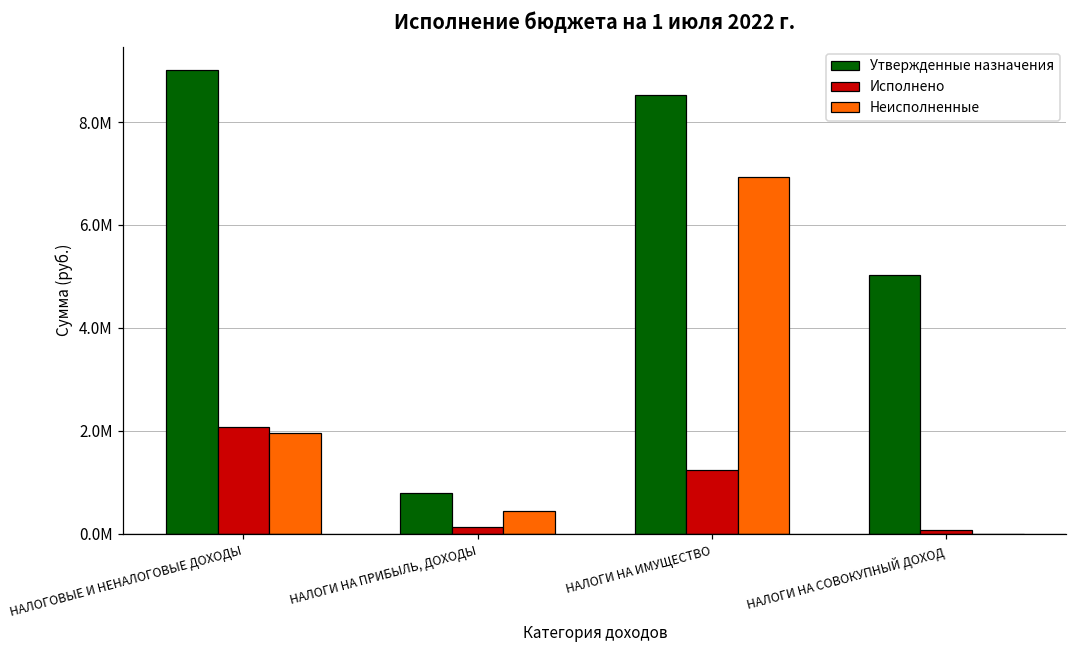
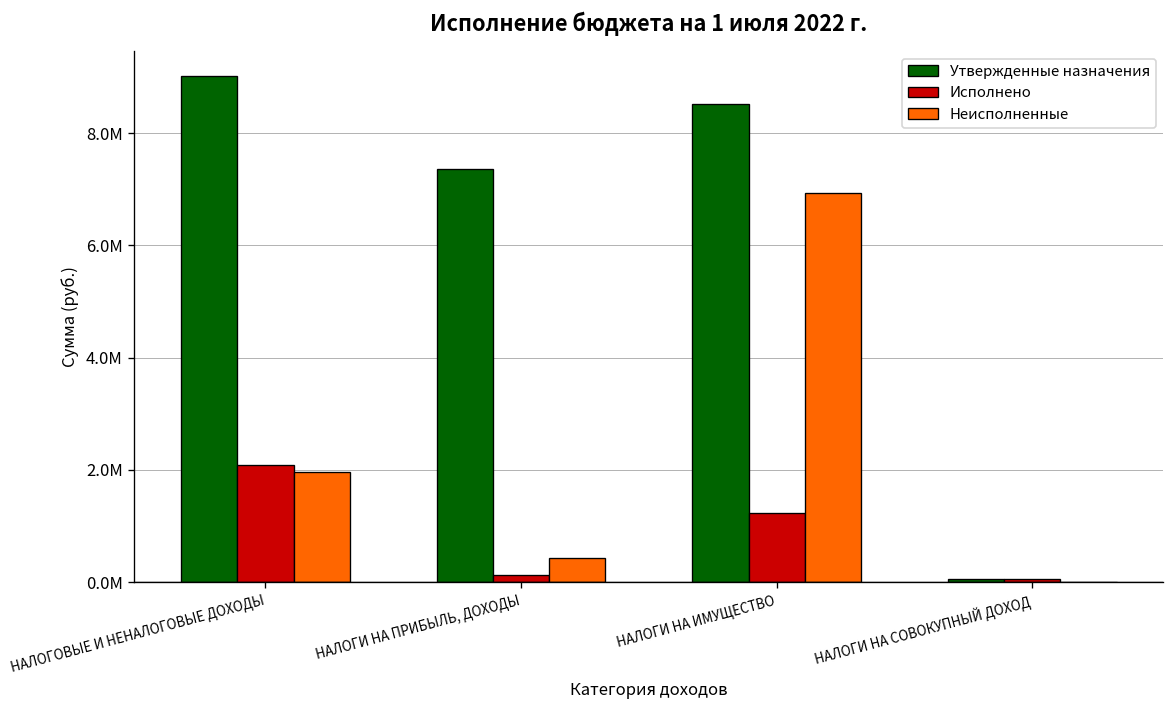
Утвержденные назначения, НАЛОГИ НА ПРИБЫЛЬ, ДОХОДЫ: 800000 -> 7400000
Утвержденные назначения, НАЛОГИ НА СОВОКУПНЫЙ ДОХОД: 5000000 -> 100000
